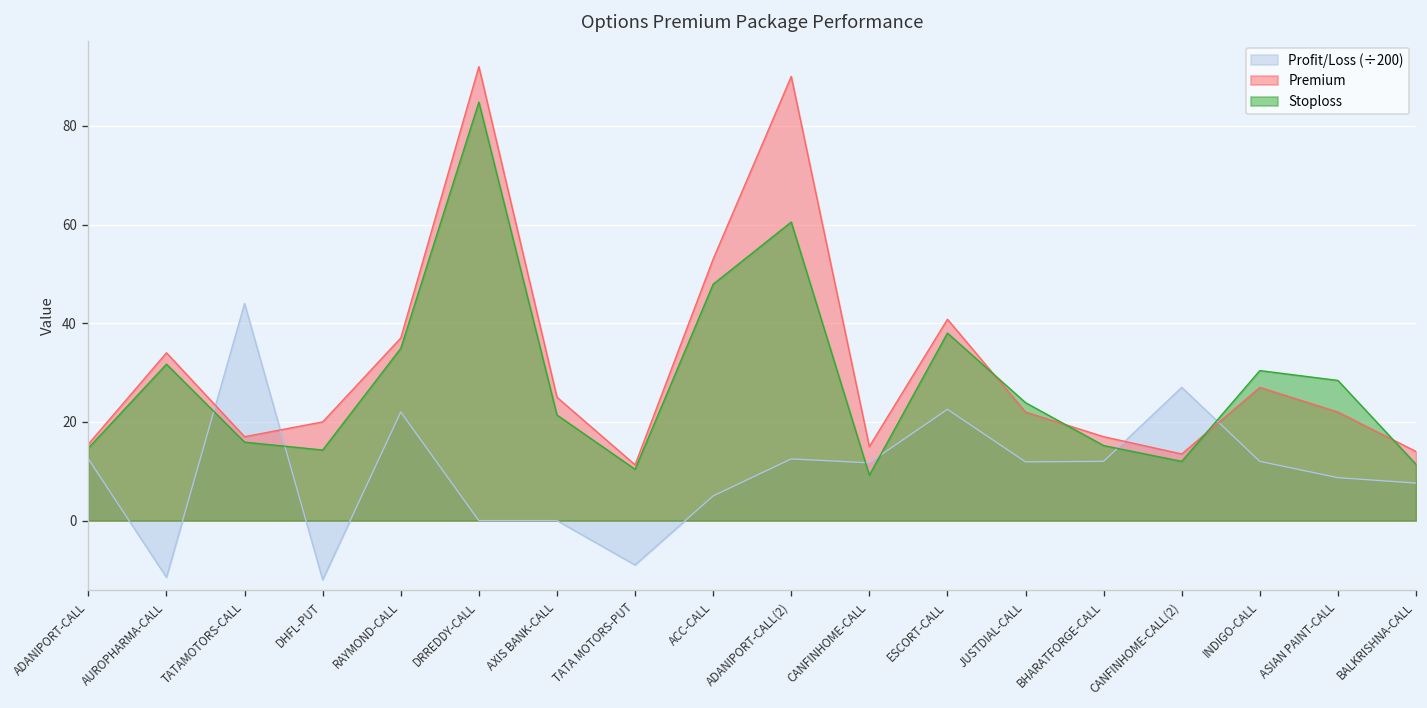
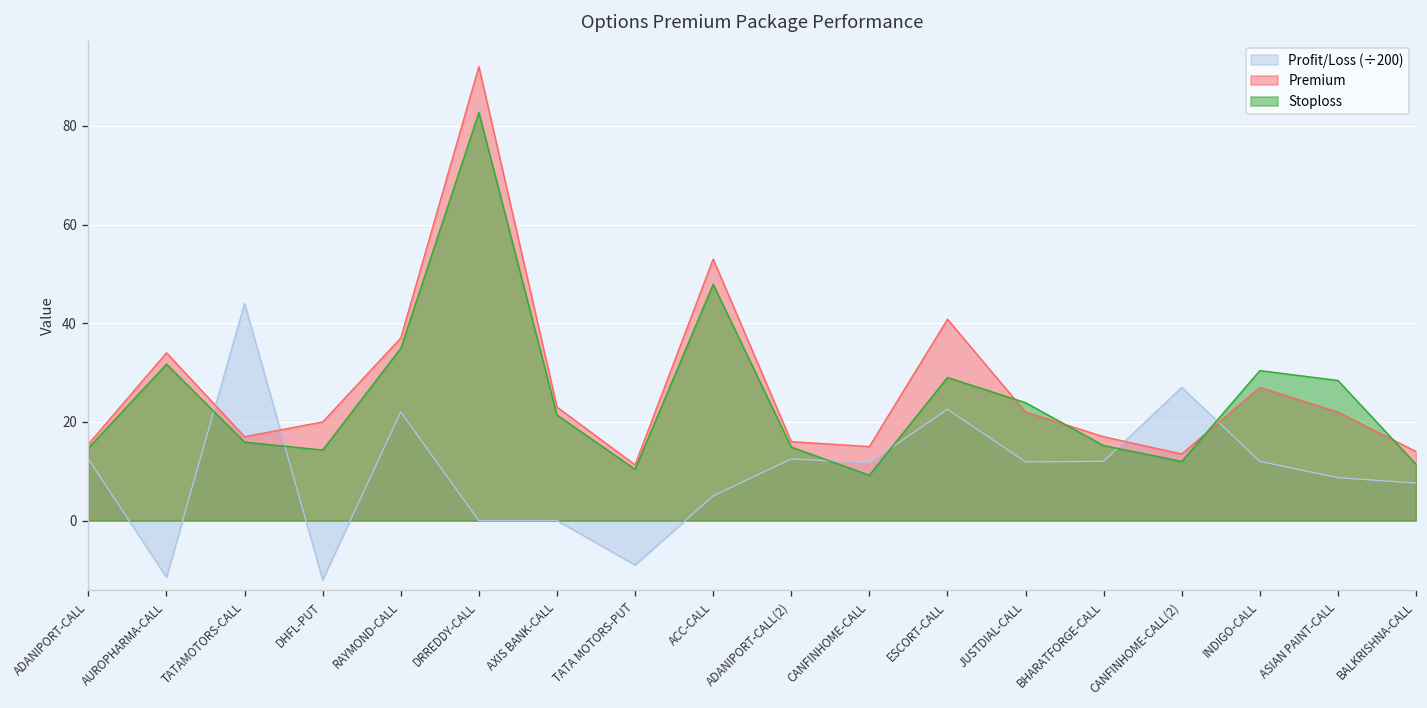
Stoploss, DRREDDY-CALL: 85 -> 83
Premium, AXIS BANK-CALL: 25 -> 23
Premium, ADANIPORT-CALL(2): 90 -> 16
Stoploss, ADANIPORT-CALL(2): 61 -> 15
Stoploss, ESCORT-CALL: 38 -> 29
